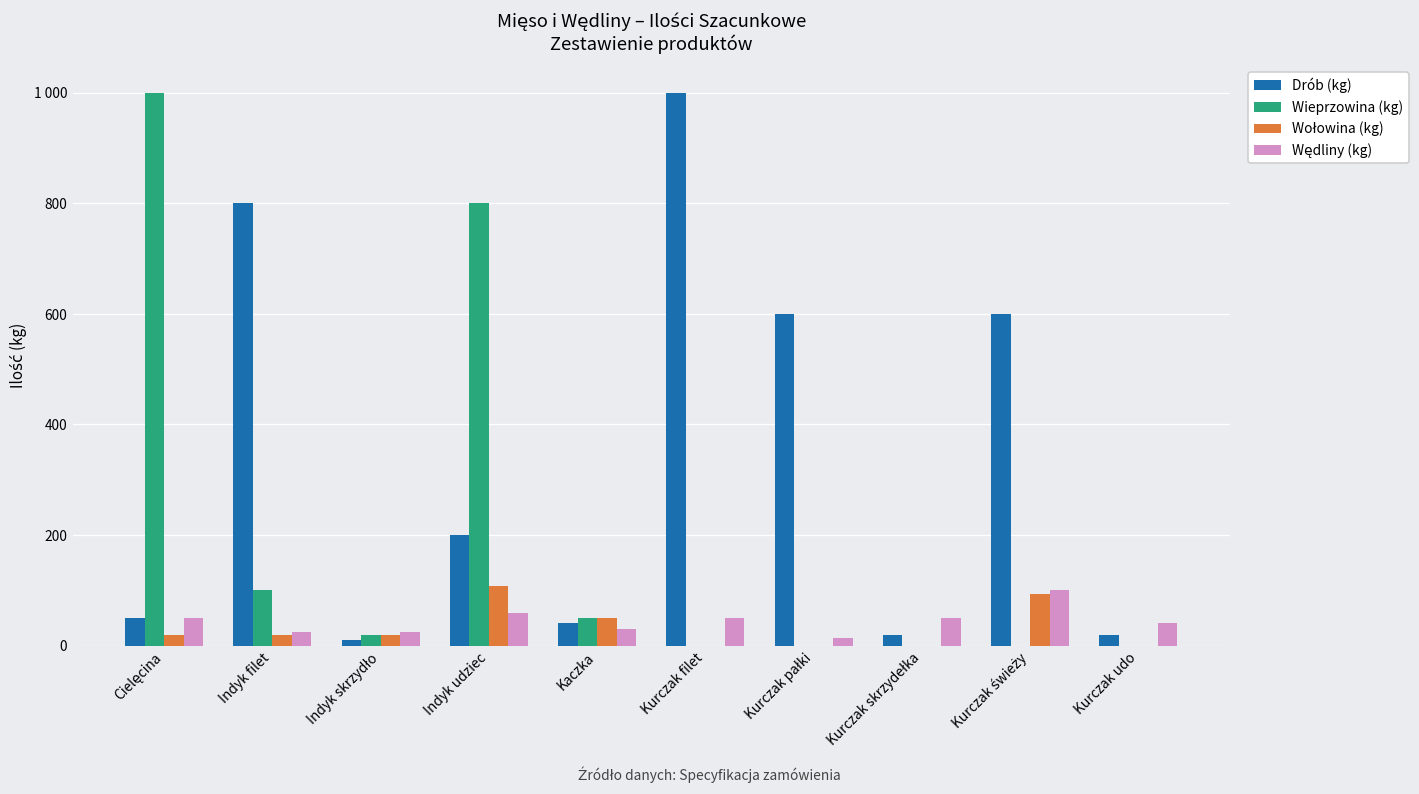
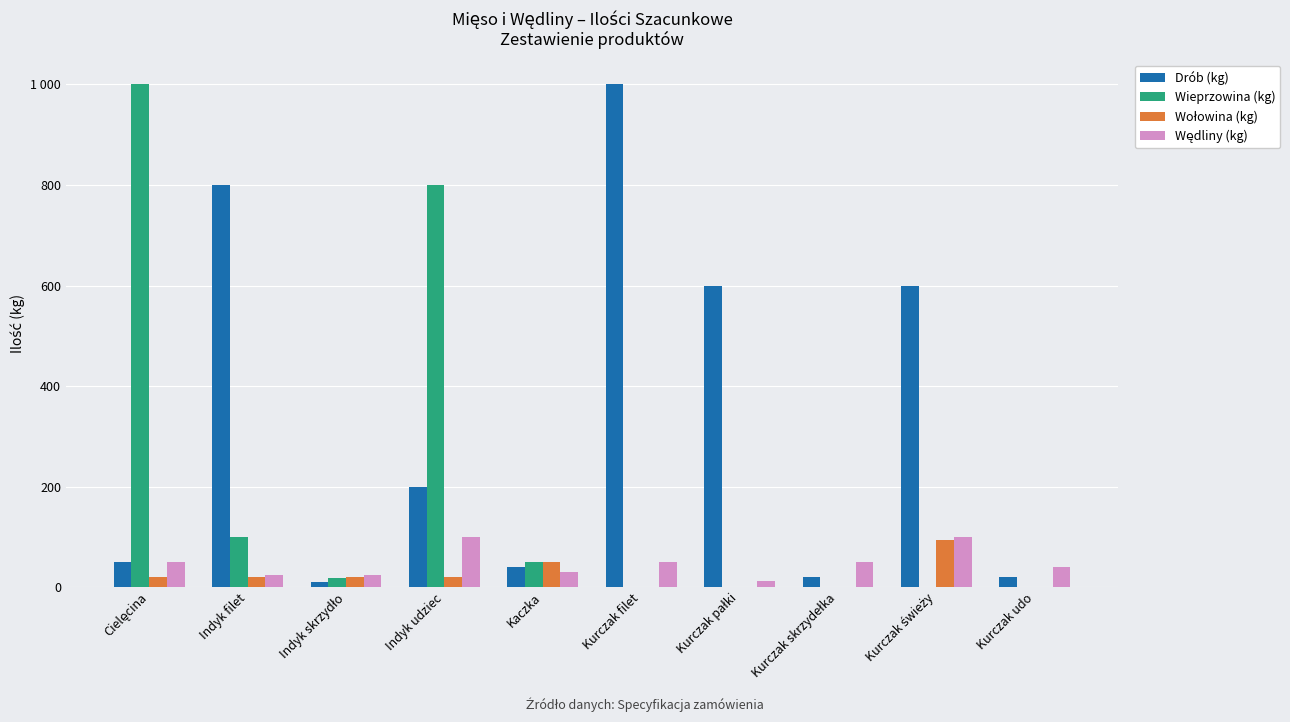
Wołowina (kg), Indyk udziec: 110 -> 20
Wędliny (kg), Indyk udziec: 60 -> 100
